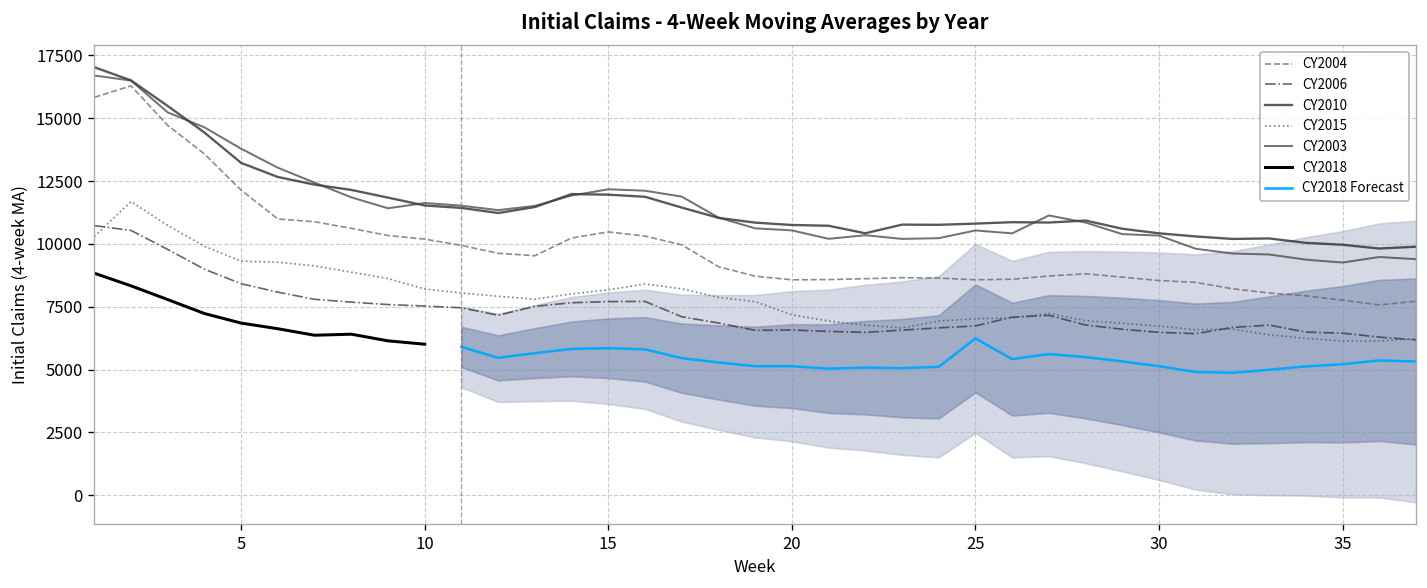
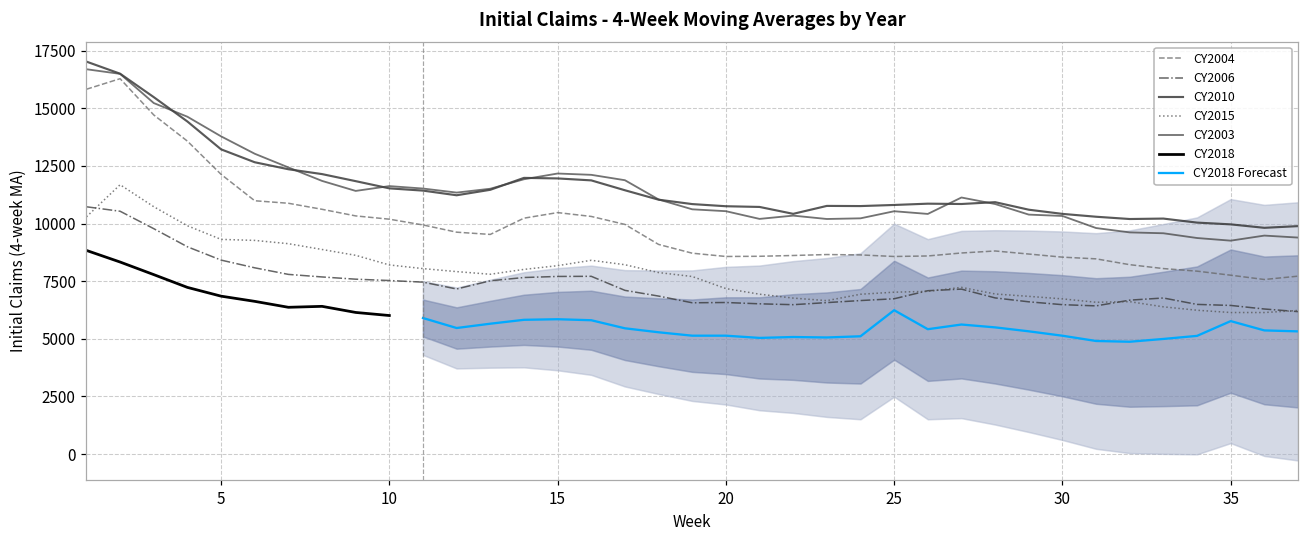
CY2018 Forecast, 35: 5200 -> 5800
